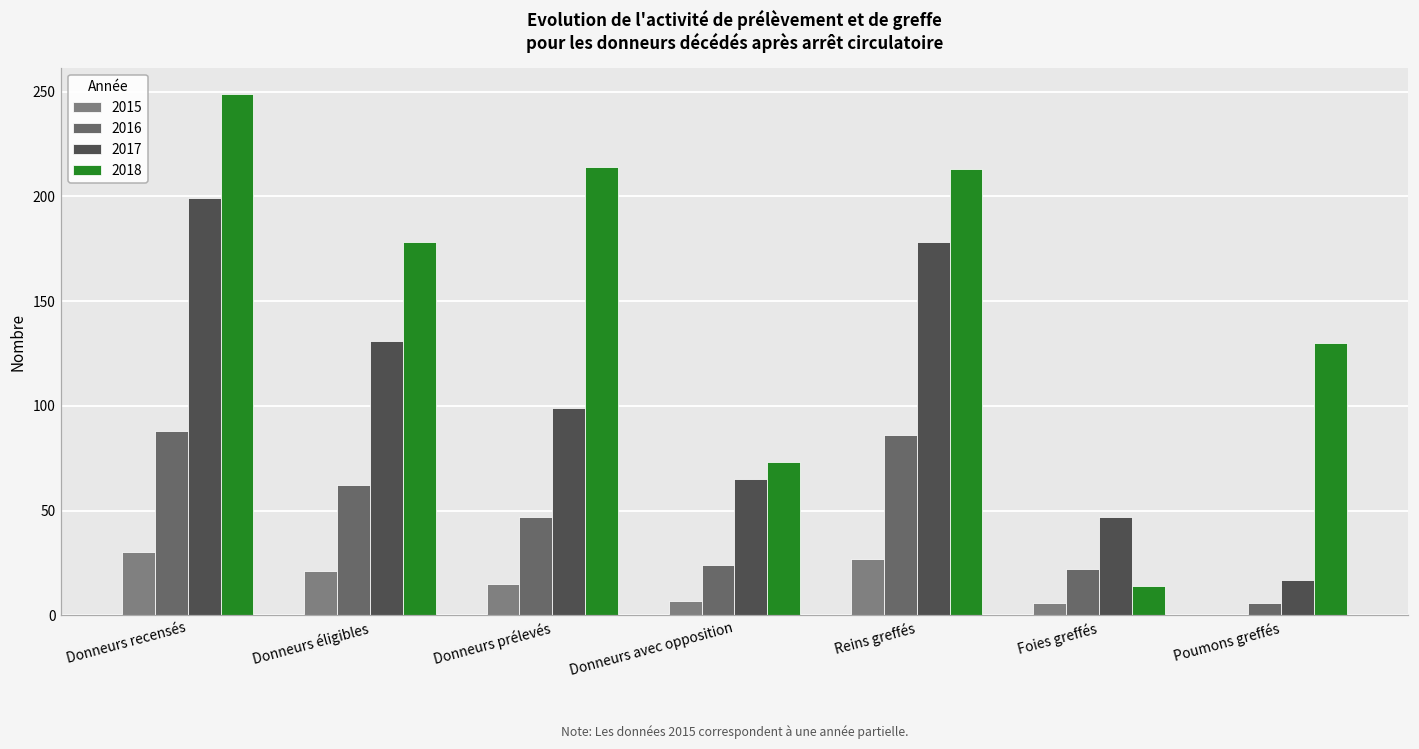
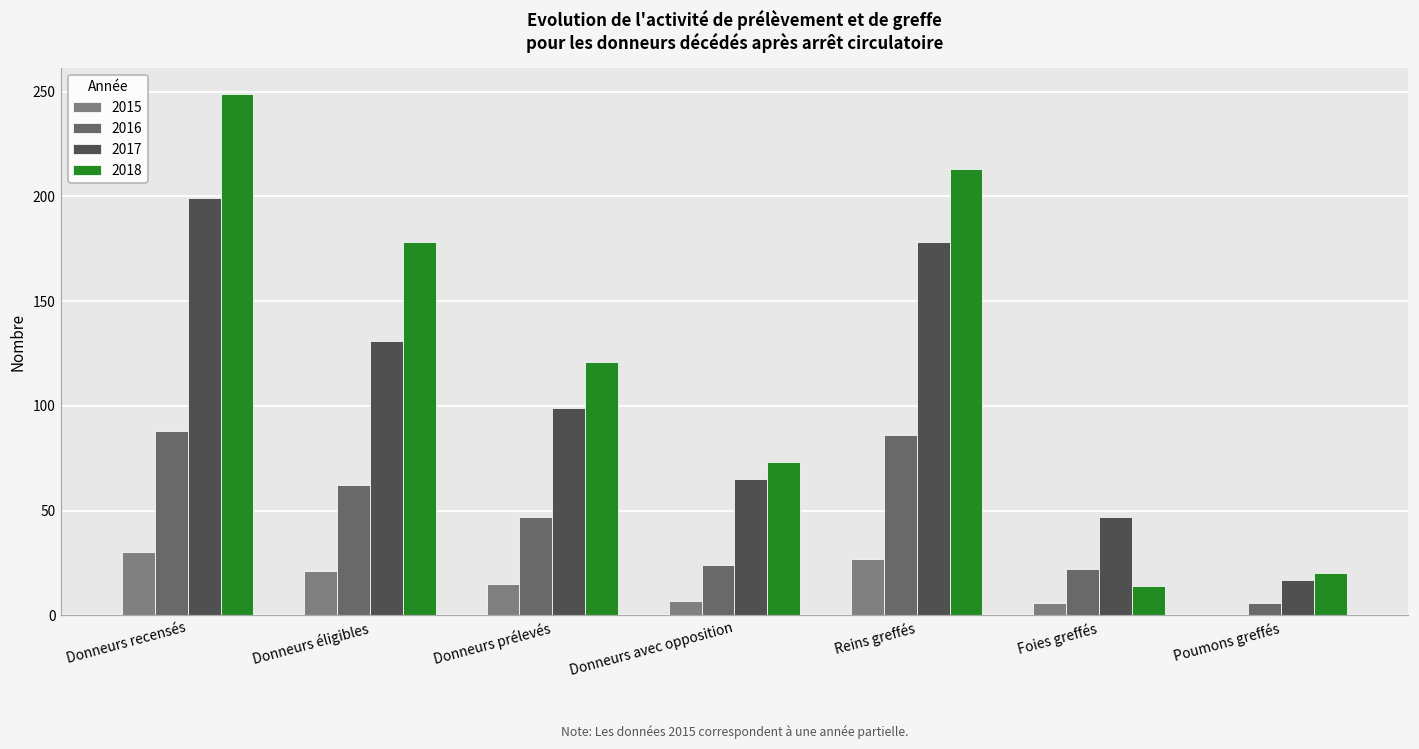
2018, Donneurs prélevés: 214 -> 121
2018, Poumons greffés: 130 -> 20
